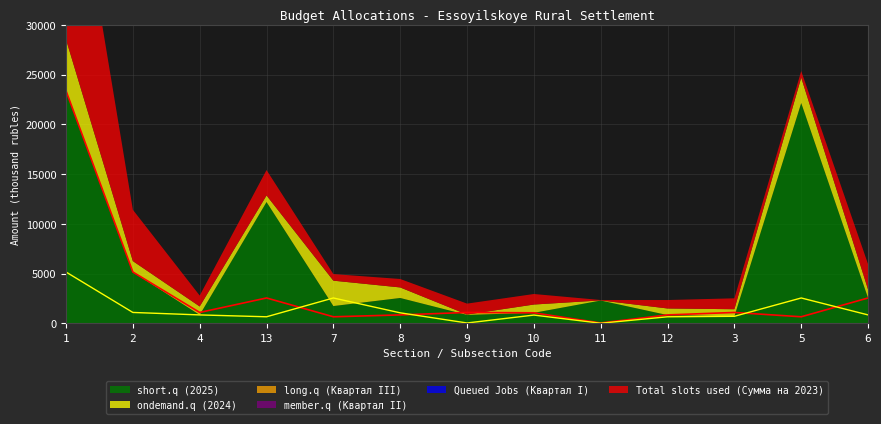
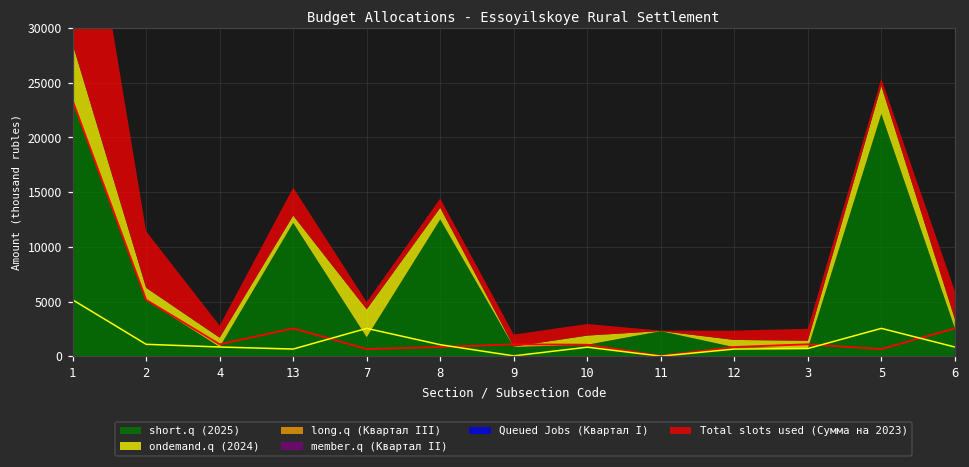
short.q (2025), 8: 3000 -> 13000
